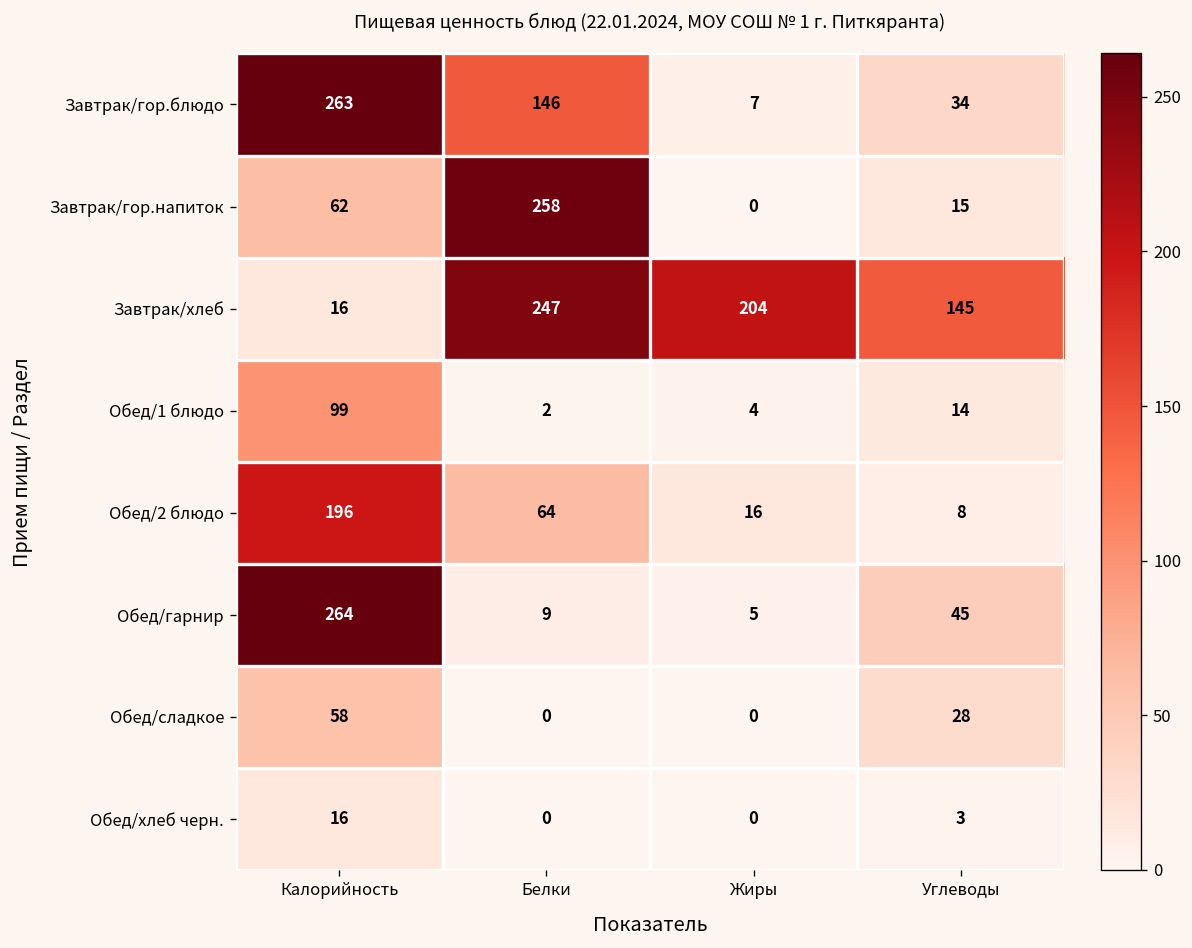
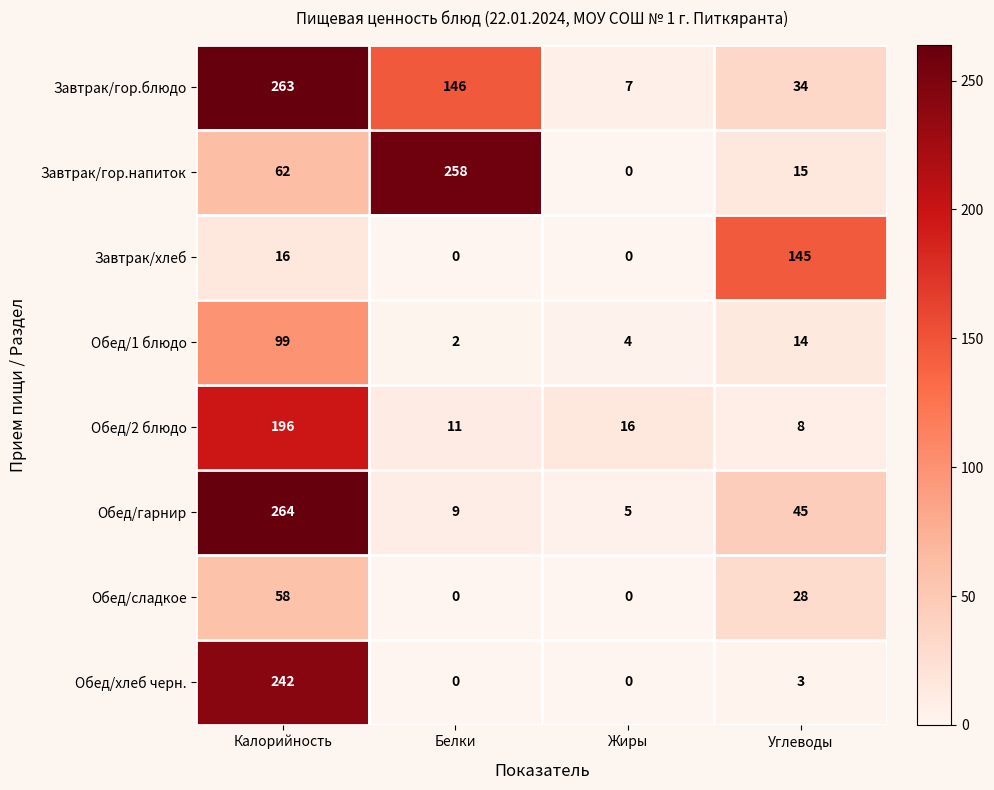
Завтрак/хлеб, Белки: 247 -> 0
Завтрак/хлеб, Жиры: 204 -> 0
Обед/2 блюдо, Белки: 64 -> 11
Обед/хлеб черн., Калорийность: 16 -> 242
